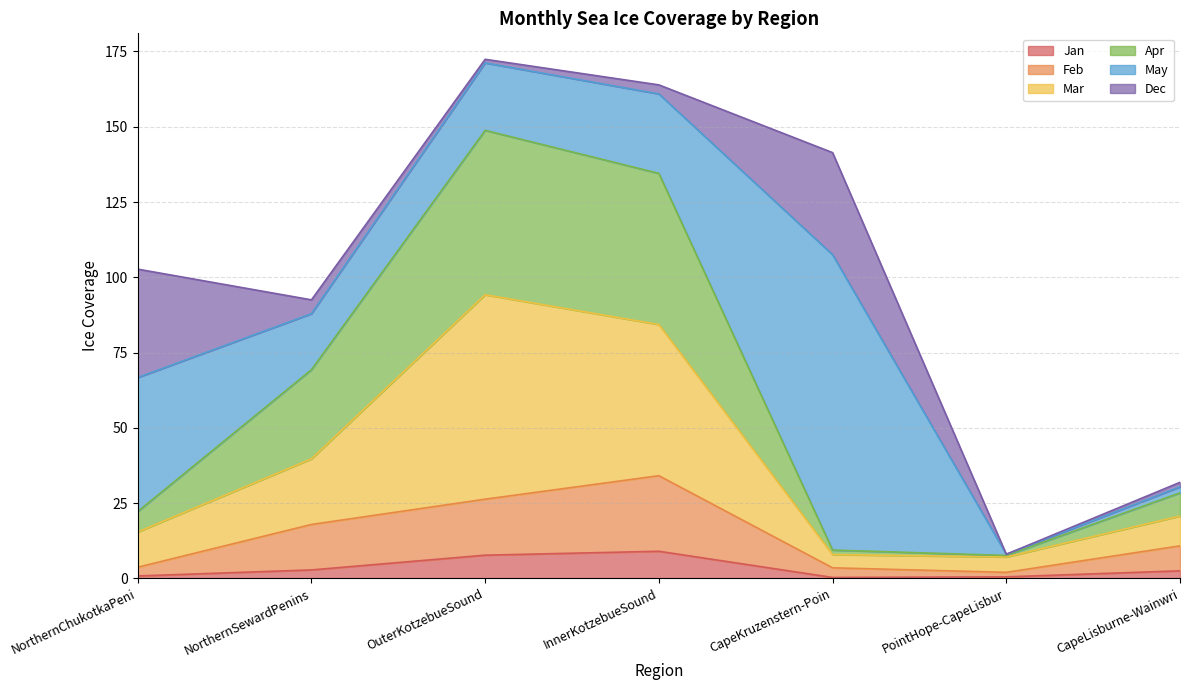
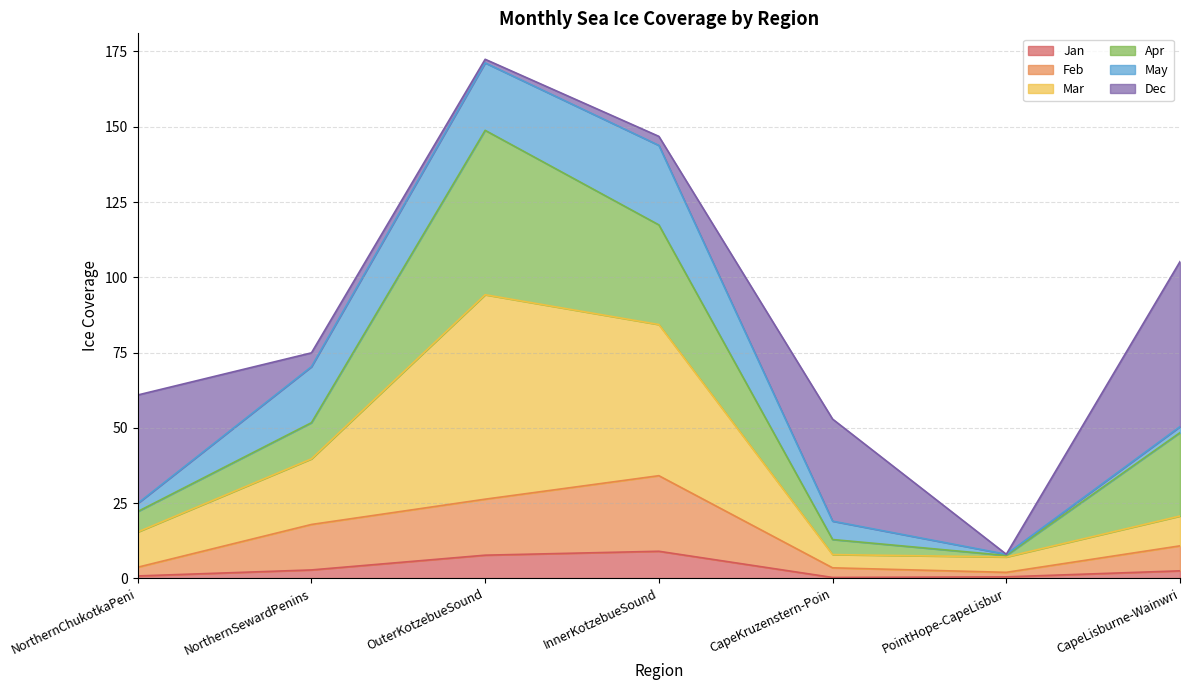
May, NorthernChukotkaPeni: 45 -> 3
Apr, NorthernSewardPenins: 30 -> 12
Apr, InnerKotzebueSound: 50 -> 33
Apr, CapeKruzenstern-Poin: 2 -> 5
May, CapeKruzenstern-Poin: 98 -> 6
Apr, CapeLisburne-Wainwri: 8 -> 28
Dec, CapeLisburne-Wainwri: 2 -> 55
